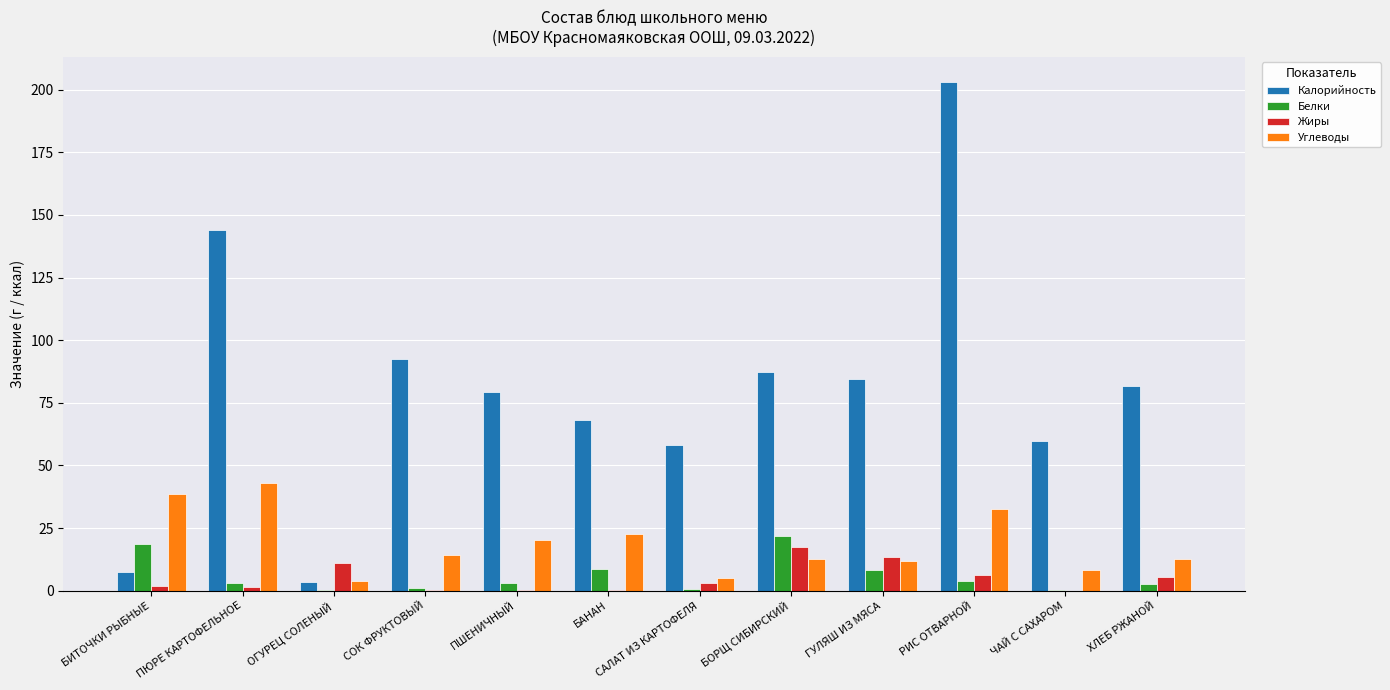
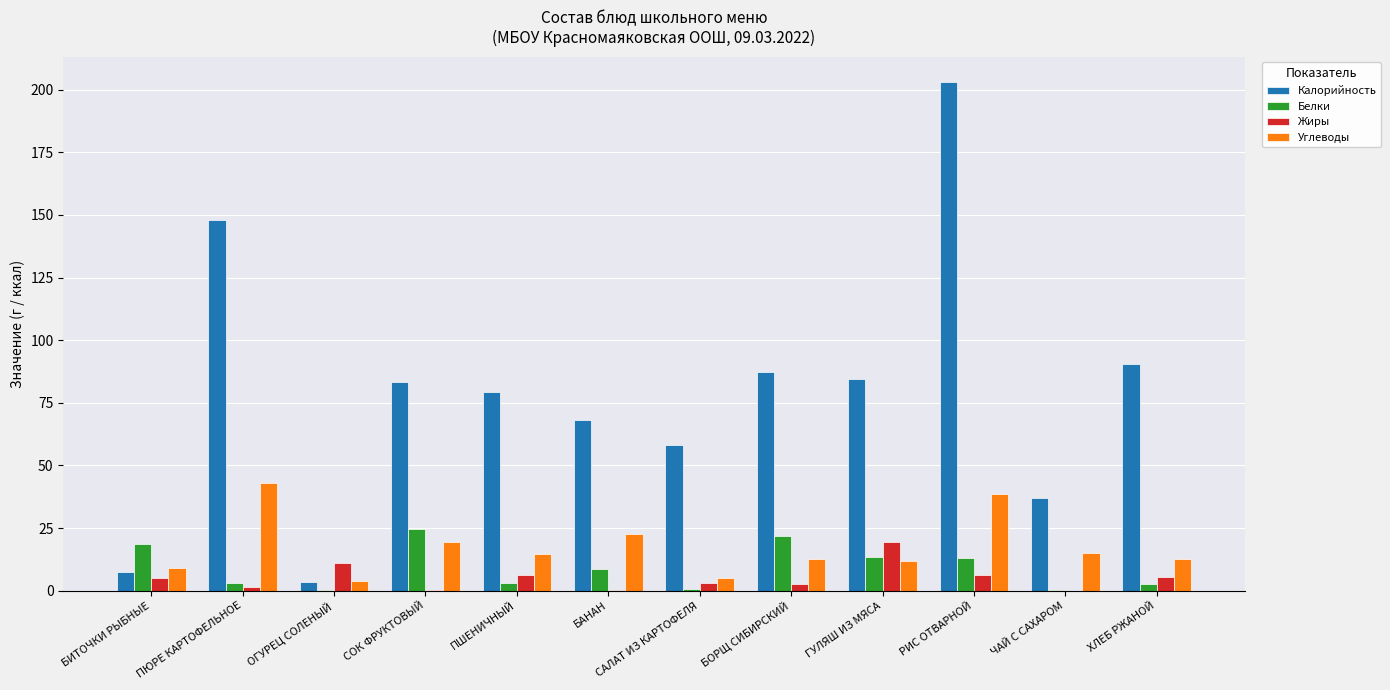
Жиры, БИТОЧКИ РЫБНЫЕ: 2 -> 5
Углеводы, БИТОЧКИ РЫБНЫЕ: 39 -> 9
Калорийность, ПЮРЕ КАРТОФЕЛЬНОЕ: 144 -> 148
Калорийность, СОК ФРУКТОВЫЙ: 93 -> 83
Белки, СОК ФРУКТОВЫЙ: 1 -> 25
Углеводы, СОК ФРУКТОВЫЙ: 14 -> 20
Жиры, ПШЕНИЧНЫЙ: 0 -> 6
Углеводы, ПШЕНИЧНЫЙ: 20 -> 15
Жиры, БОРЩ СИБИРСКИЙ: 17 -> 3
Белки, ГУЛЯШ ИЗ МЯСА: 8 -> 14
Жиры, ГУЛЯШ ИЗ МЯСА: 14 -> 20
Белки, РИС ОТВАРНОЙ: 4 -> 13
Углеводы, РИС ОТВАРНОЙ: 33 -> 39
Калорийность, ЧАЙ С САХАРОМ: 60 -> 37
Углеводы, ЧАЙ С САХАРОМ: 8 -> 15
Калорийность, ХЛЕБ РЖАНОЙ: 82 -> 91
